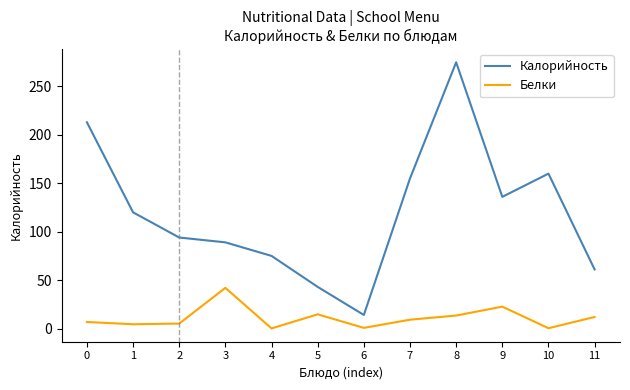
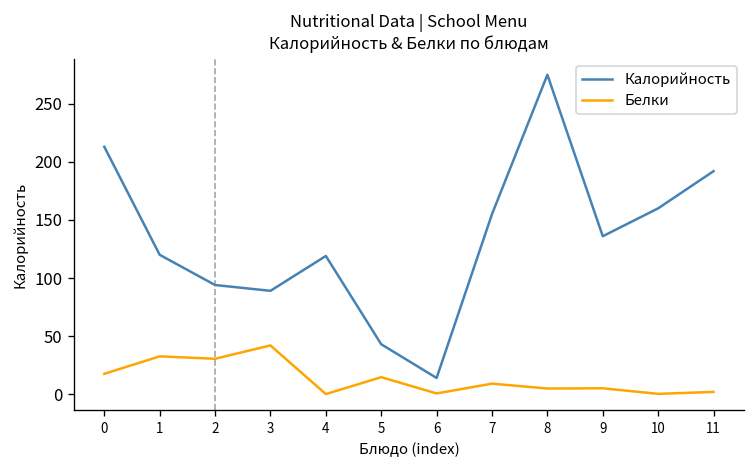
Белки, 0: 10 -> 20
Белки, 1: 0 -> 30
Белки, 2: 10 -> 30
Калорийность, 4: 80 -> 120
Белки, 8: 10 -> 0
Белки, 9: 20 -> 10
Калорийность, 11: 60 -> 190
Белки, 11: 10 -> 0
